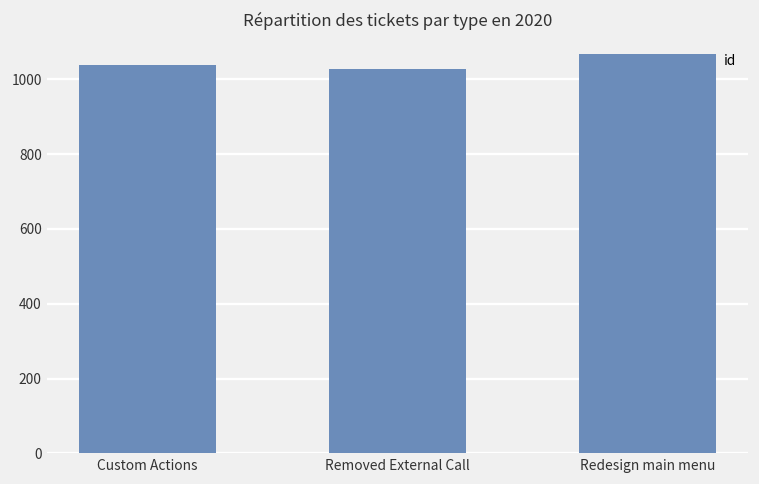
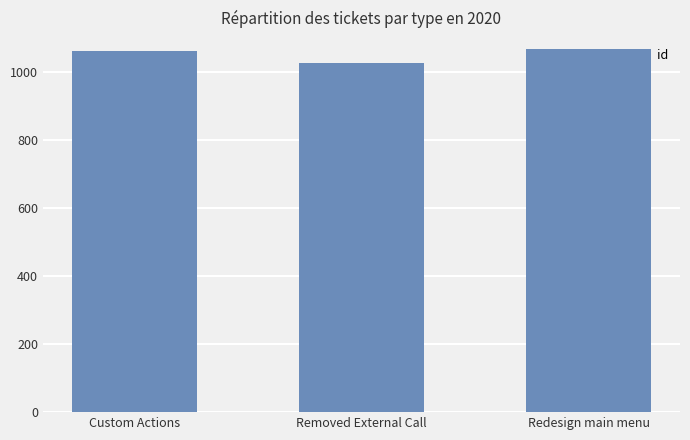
Custom Actions: 1040 -> 1060
